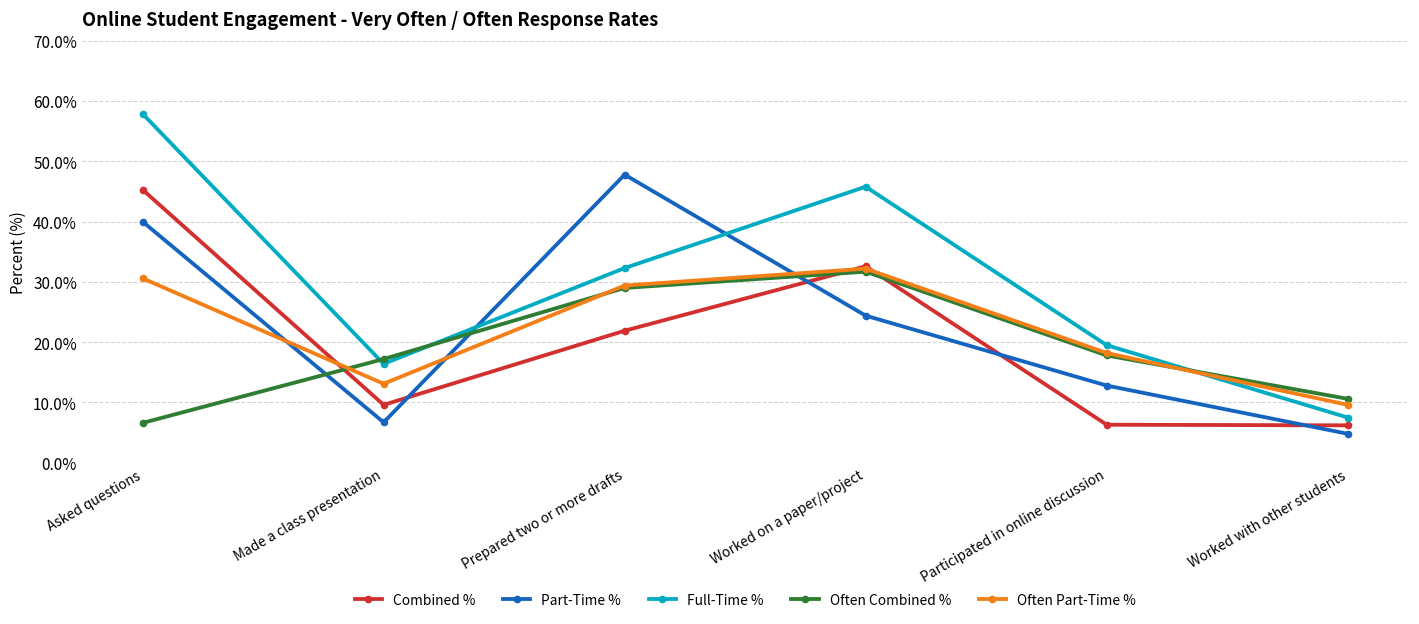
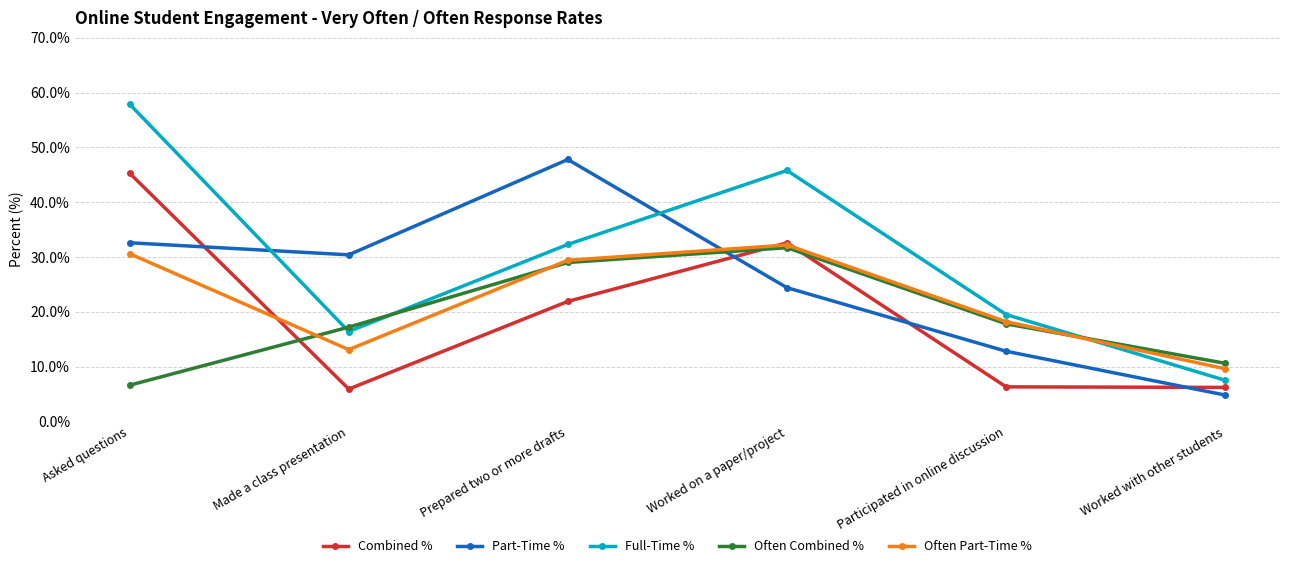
Part-Time %, Asked questions: 40% -> 33%
Combined %, Made a class presentation: 10% -> 6%
Part-Time %, Made a class presentation: 7% -> 30%
